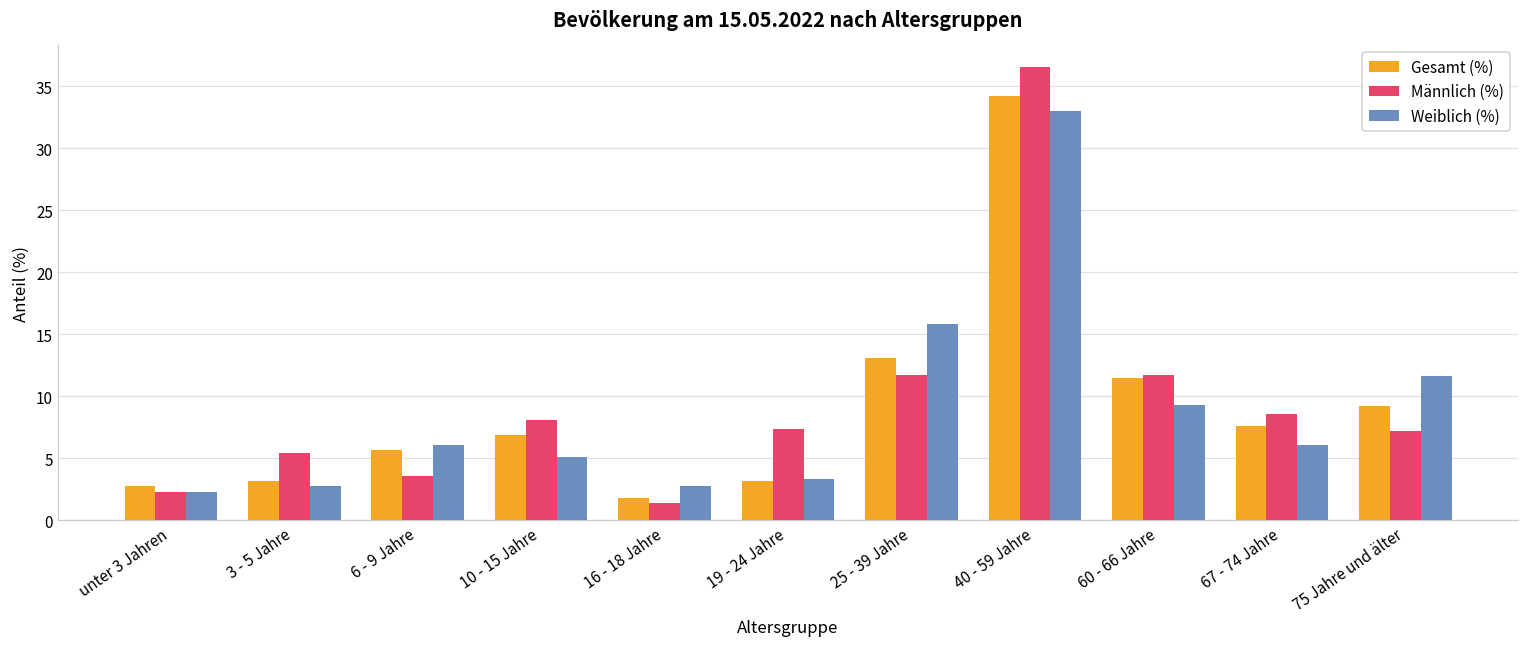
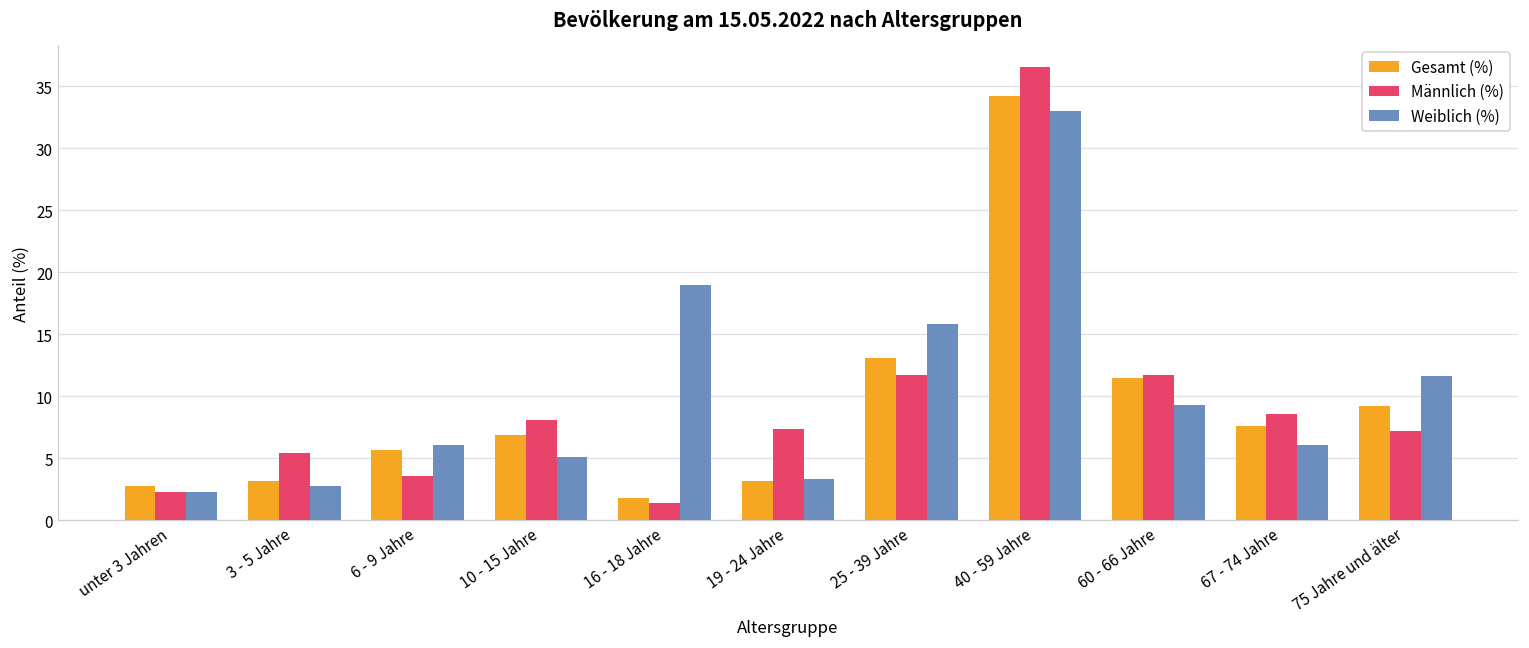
Weiblich (%), 16 - 18 Jahre: 2.8 -> 19.0
